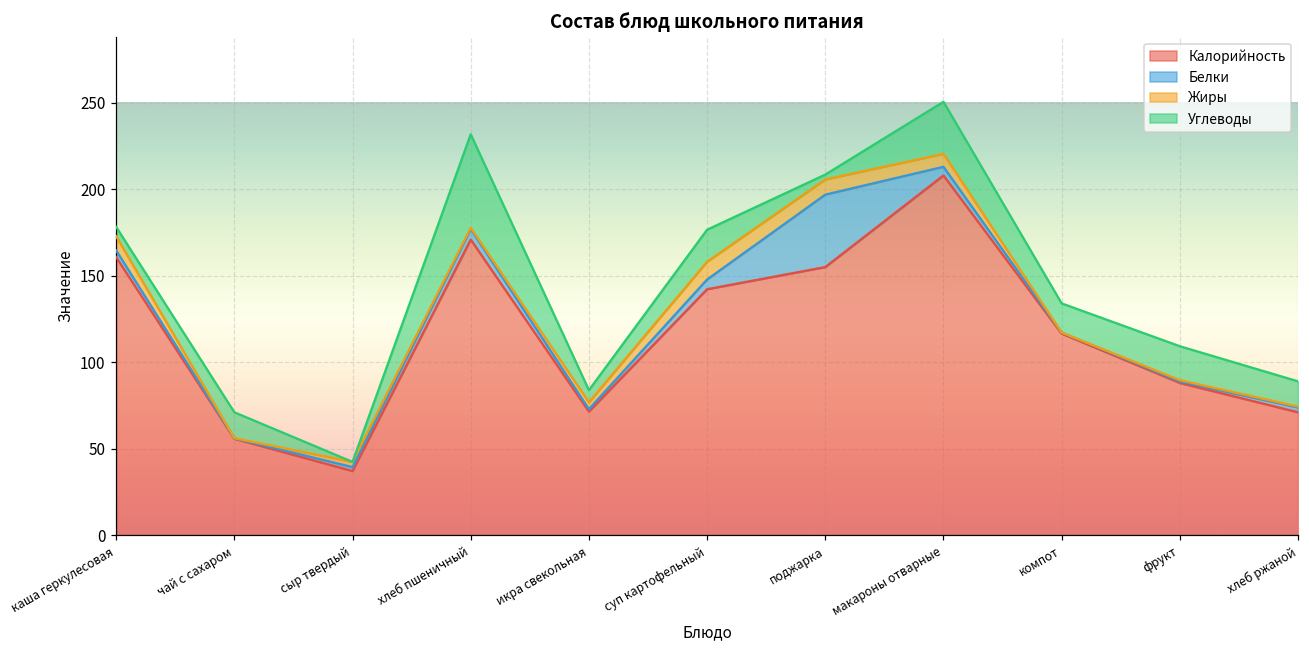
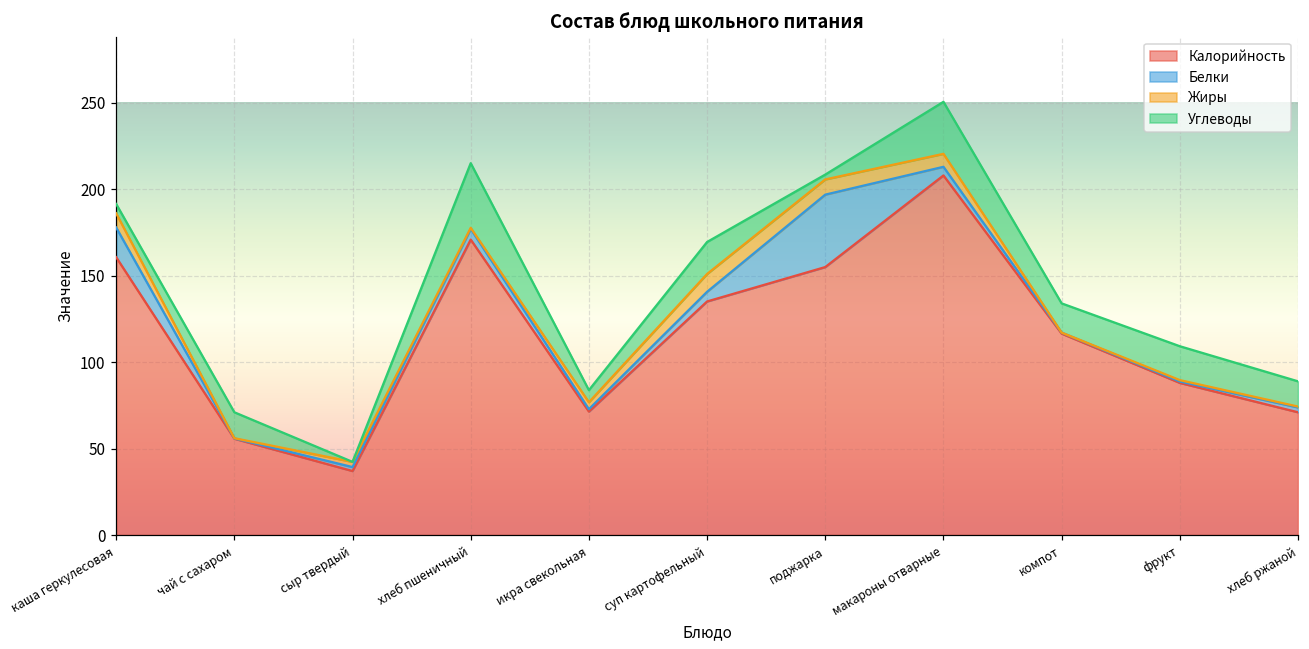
Белки, каша геркулесовая: 4 -> 17
Углеводы, хлеб пшеничный: 54 -> 37
Калорийность, суп картофельный: 142 -> 135
